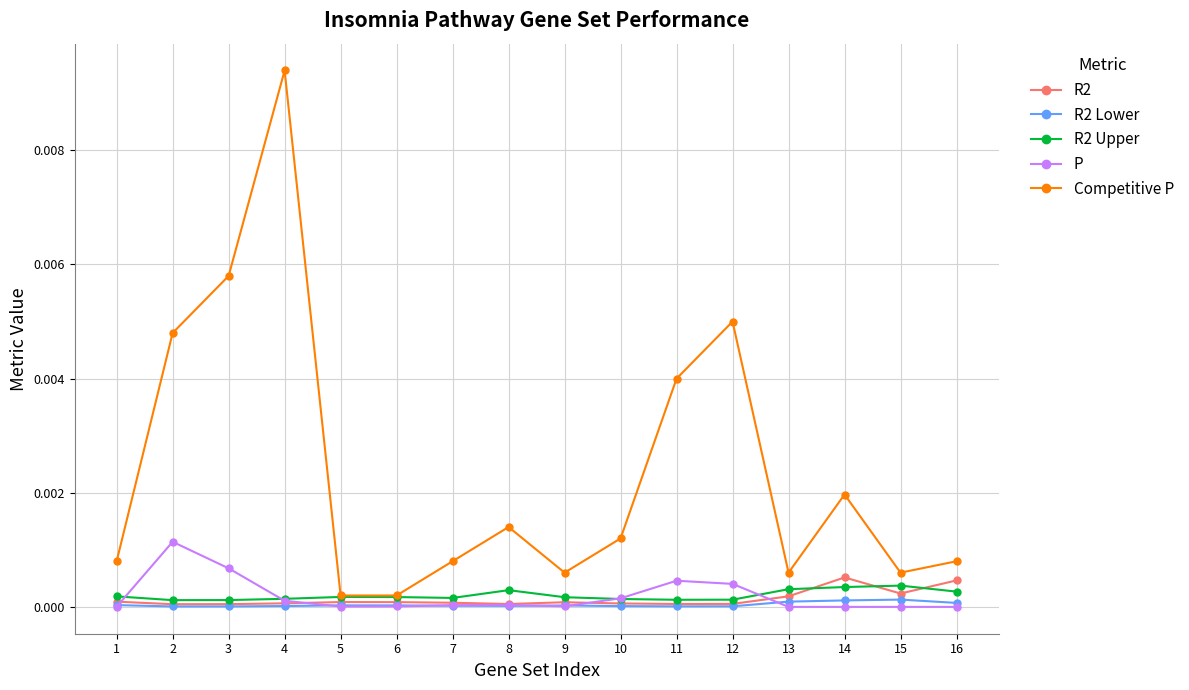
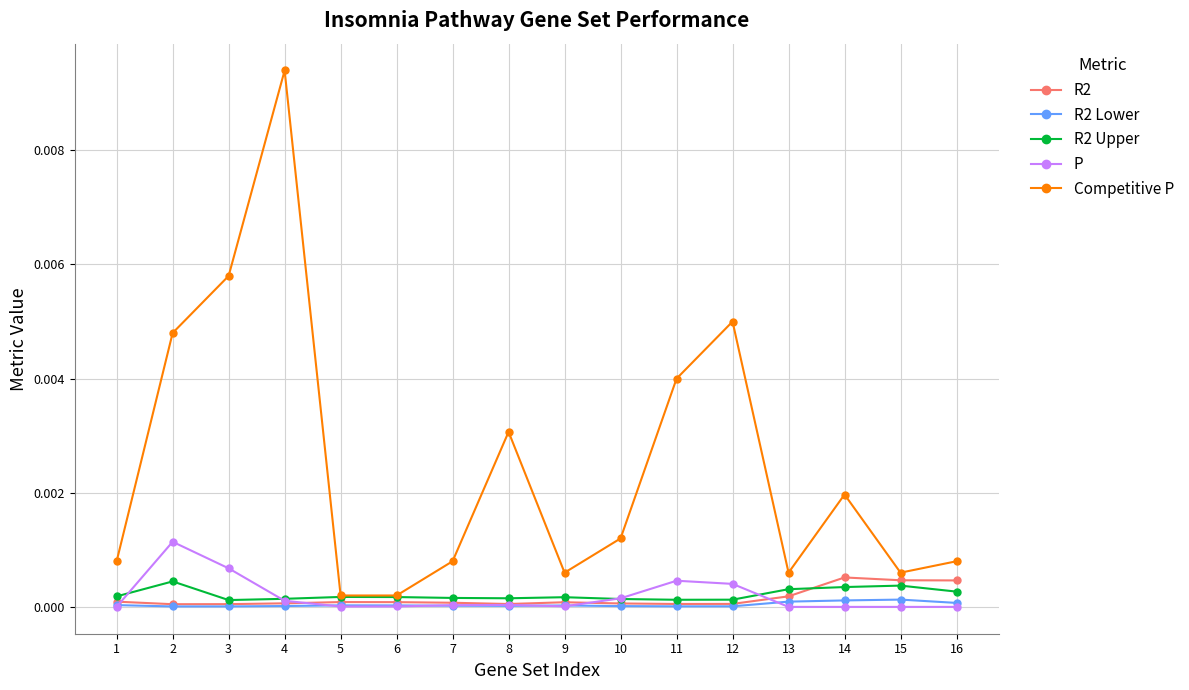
R2 Upper, 2: 0.0001 -> 0.0004
R2 Upper, 8: 0.0003 -> 0.0002
Competitive P, 8: 0.0014 -> 0.0031
R2, 15: 0.0002 -> 0.0005
